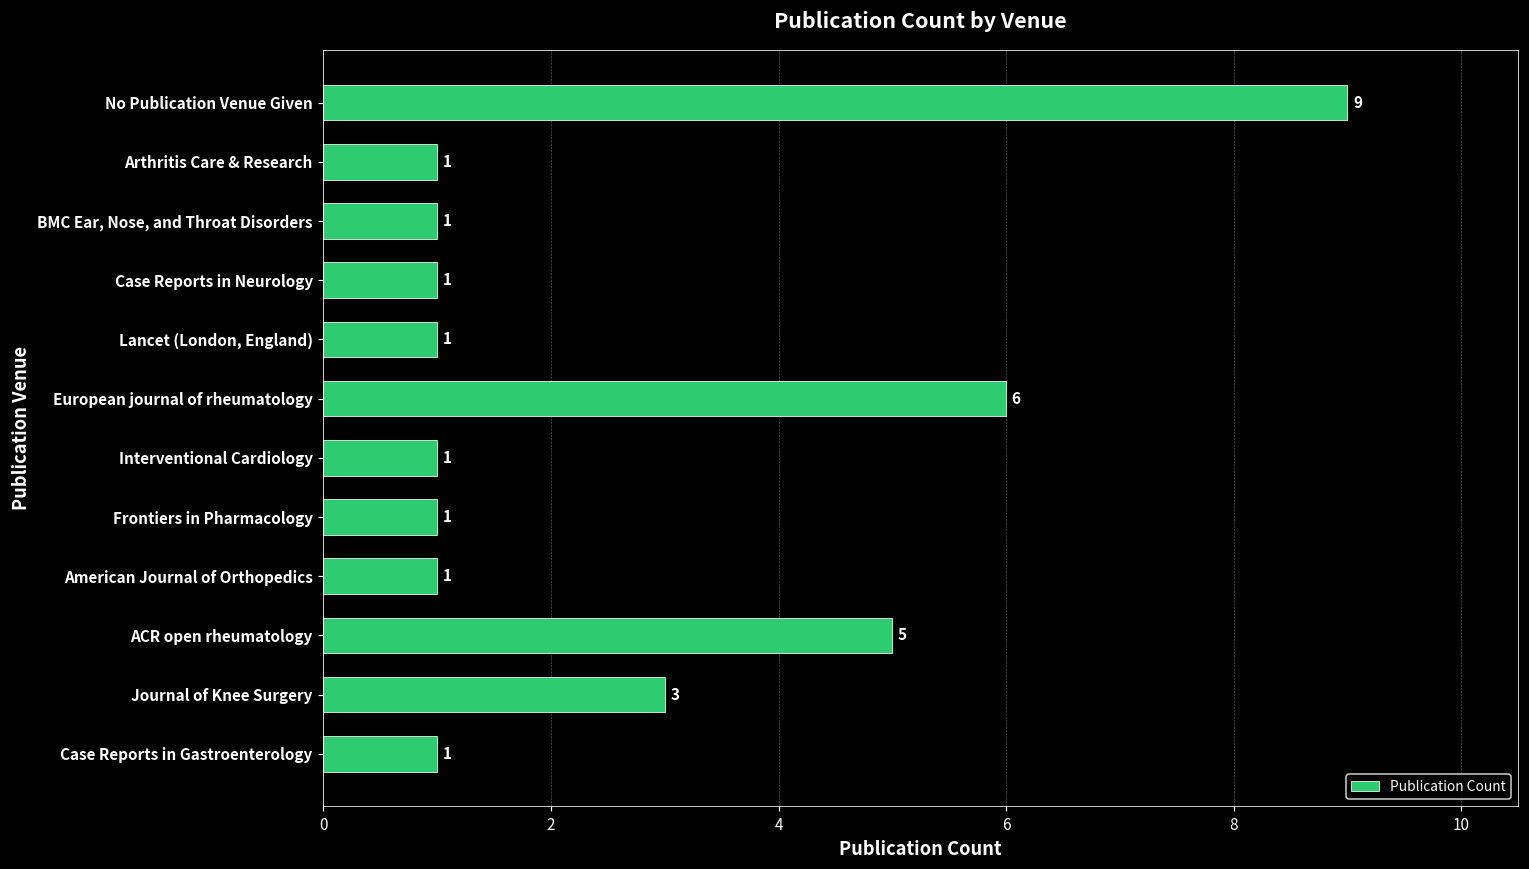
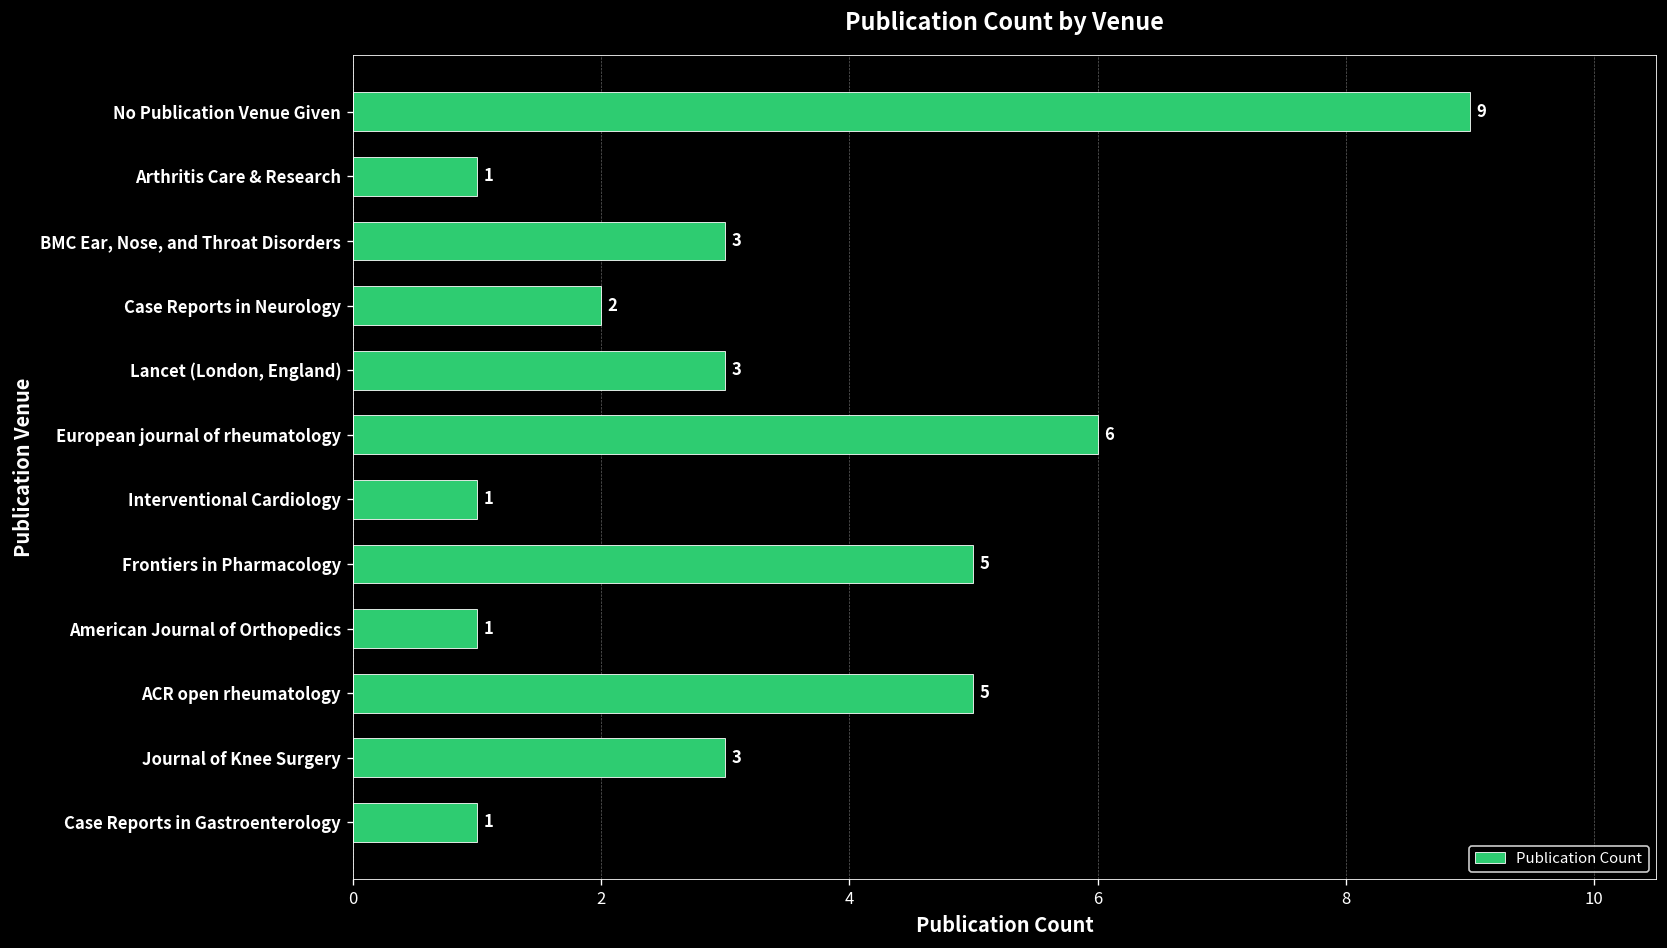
BMC Ear, Nose, and Throat Disorders: 1 -> 3
Case Reports in Neurology: 1 -> 2
Lancet (London, England): 1 -> 3
Frontiers in Pharmacology: 1 -> 5
